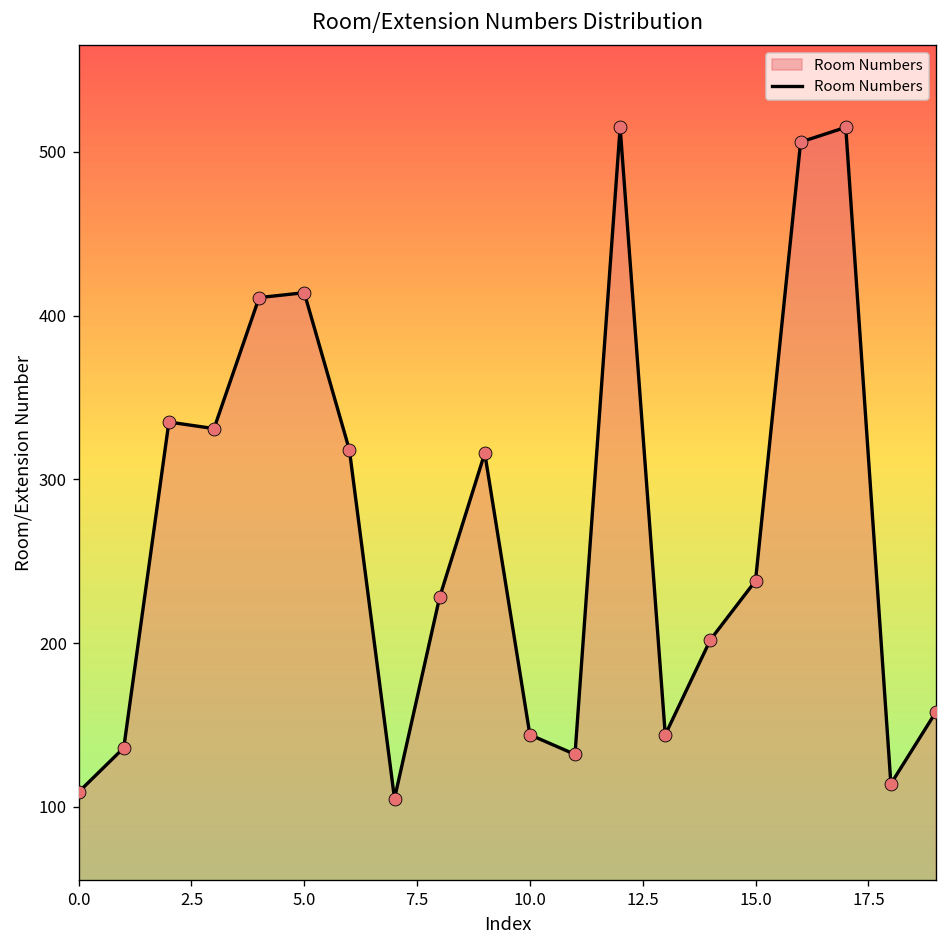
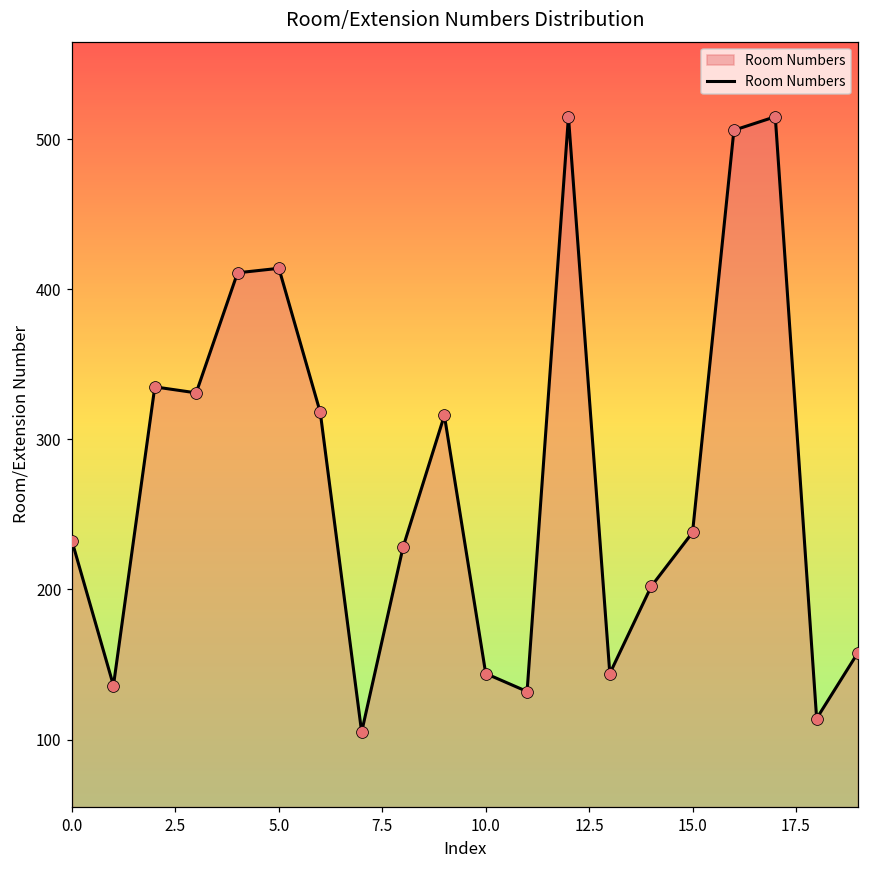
0.0: 109 -> 232
